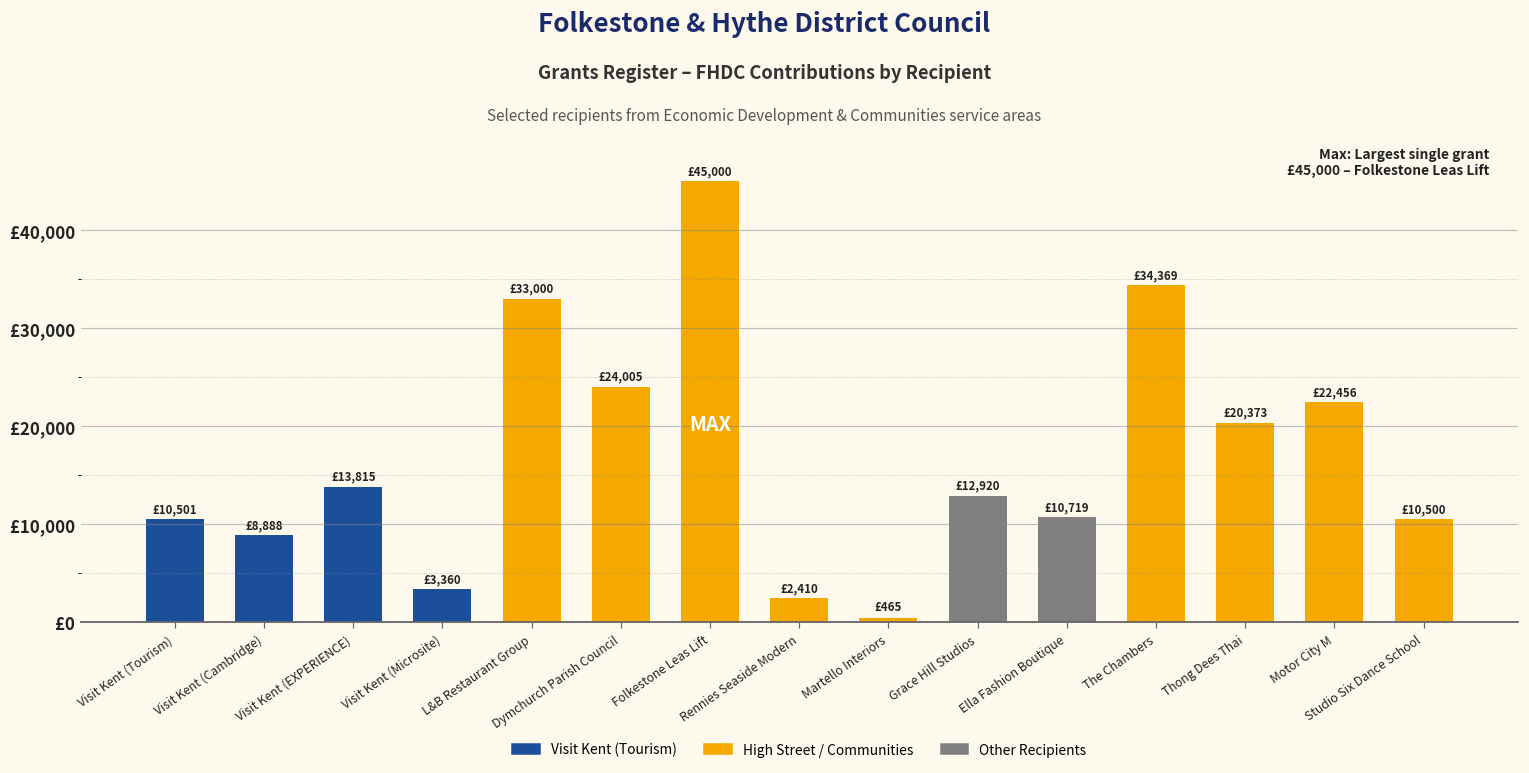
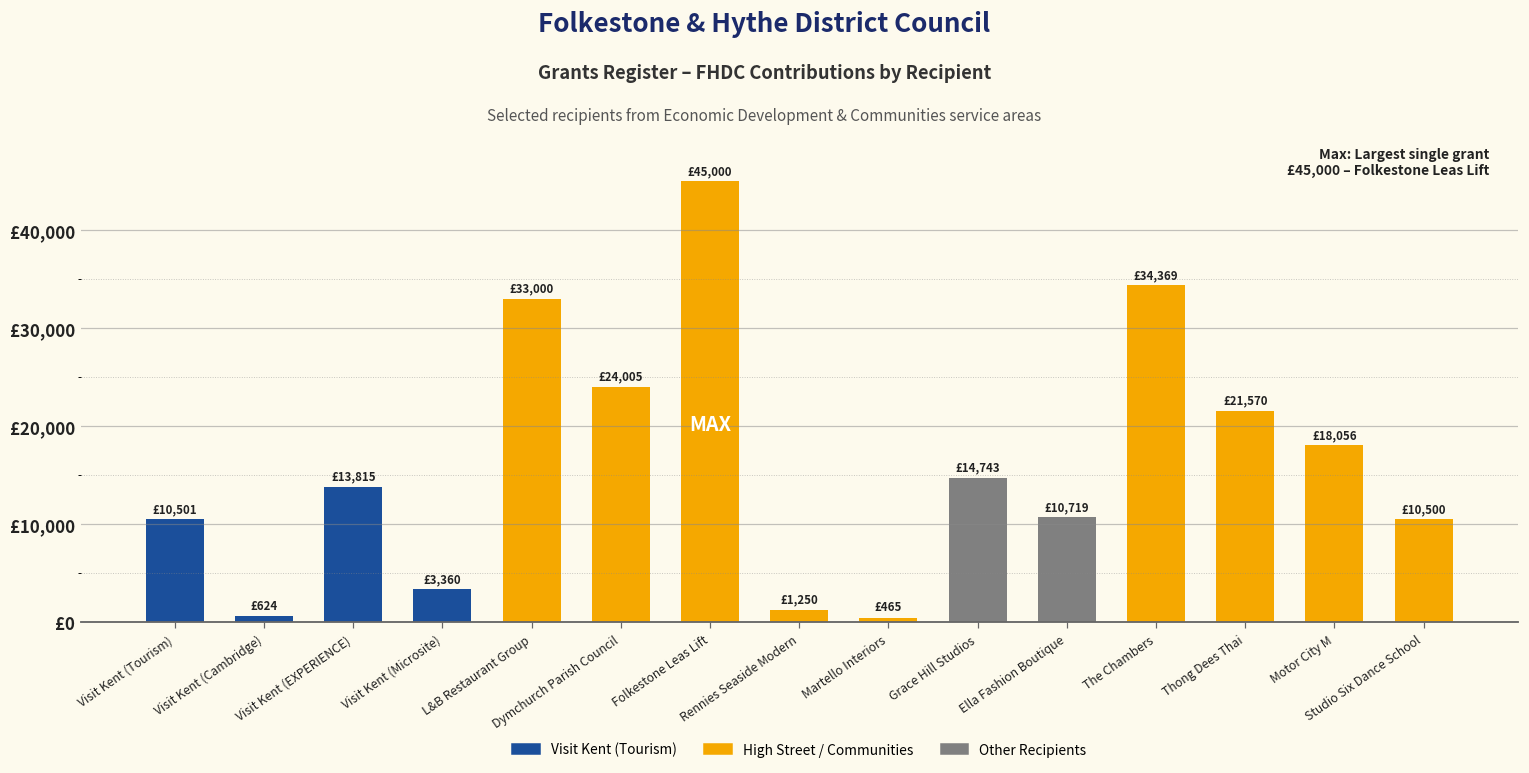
Visit Kent (Cambridge): £8,888 -> £624
Rennies Seaside Modern: £2,410 -> £1,250
Grace Hill Studios: £12,920 -> £14,743
Thong Dees Thai: £20,373 -> £21,570
Motor City M: £22,456 -> £18,056
